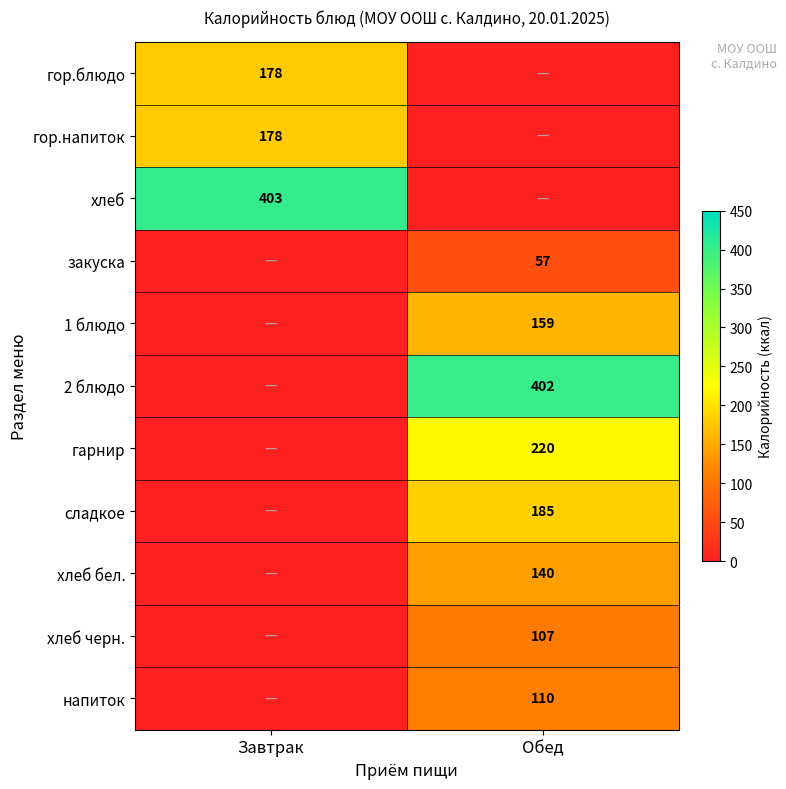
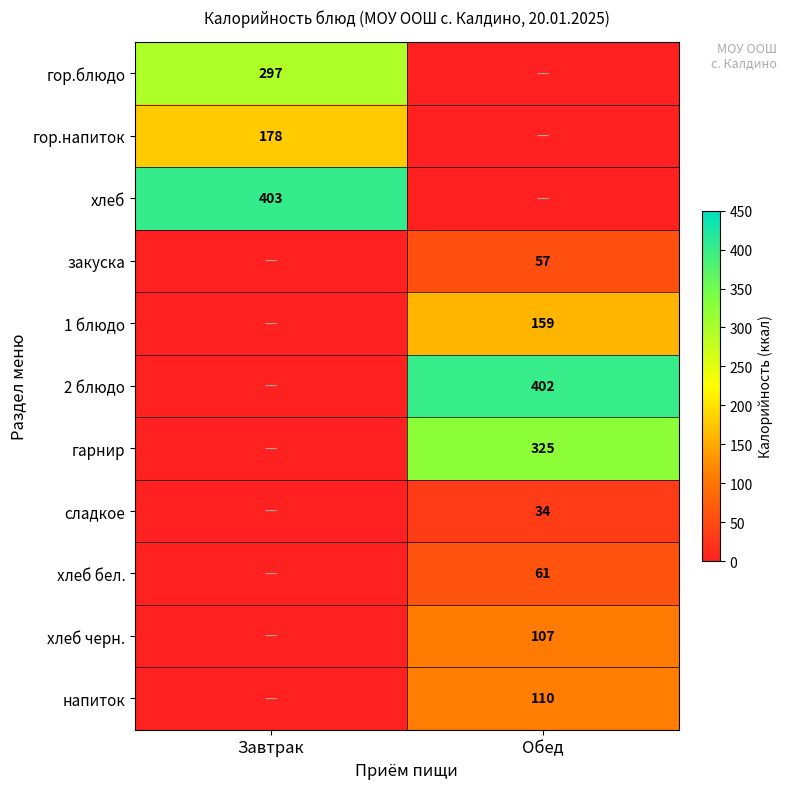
гор.блюдо, Завтрак: 178 -> 297
гарнир, Обед: 220 -> 325
сладкое, Обед: 185 -> 34
хлеб бел., Обед: 140 -> 61
